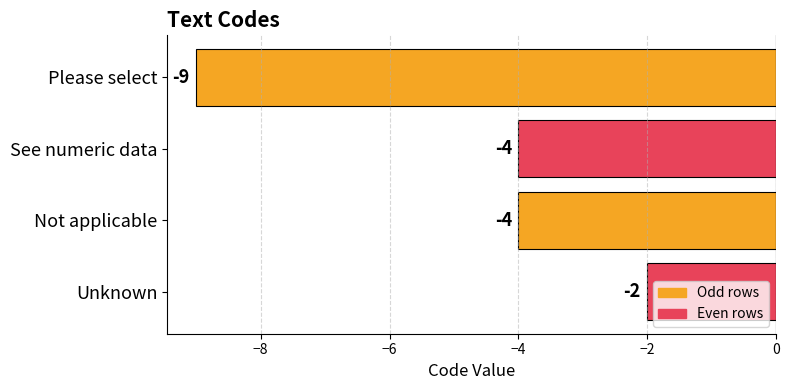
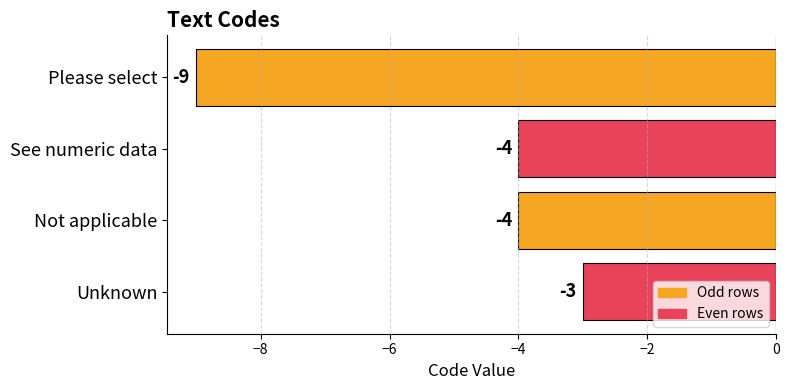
Unknown: -2 -> -3
